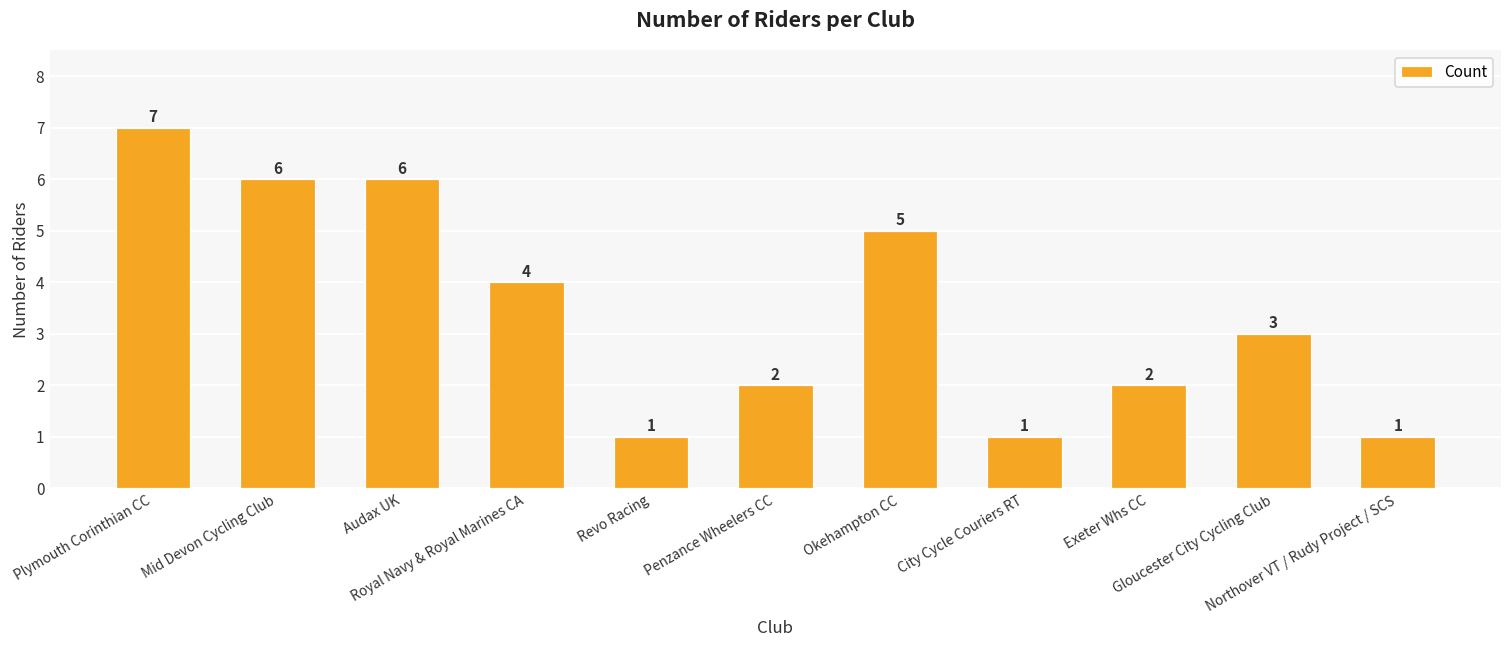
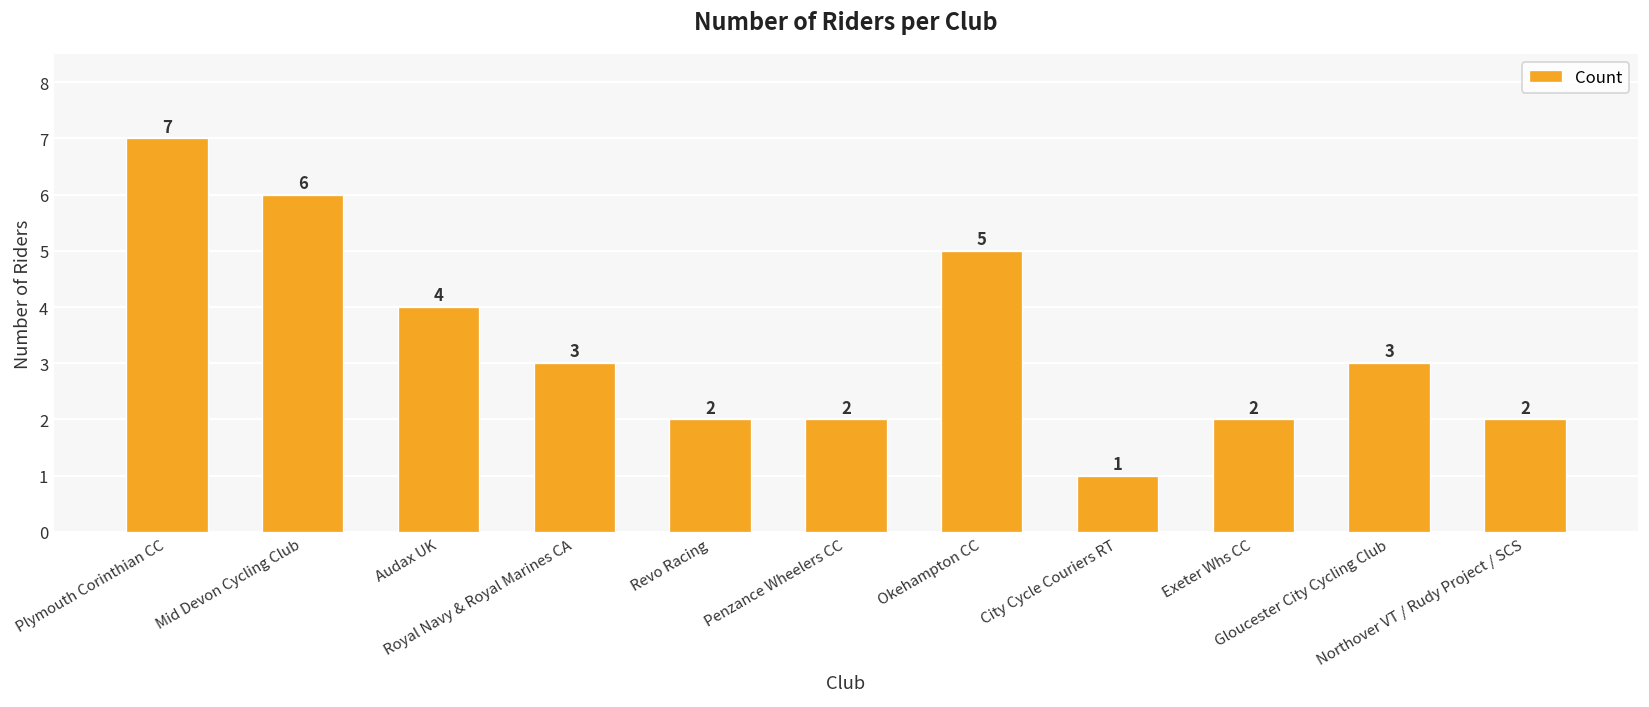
Audax UK: 6 -> 4
Royal Navy & Royal Marines CA: 4 -> 3
Revo Racing: 1 -> 2
Northover VT / Rudy Project / SCS: 1 -> 2
